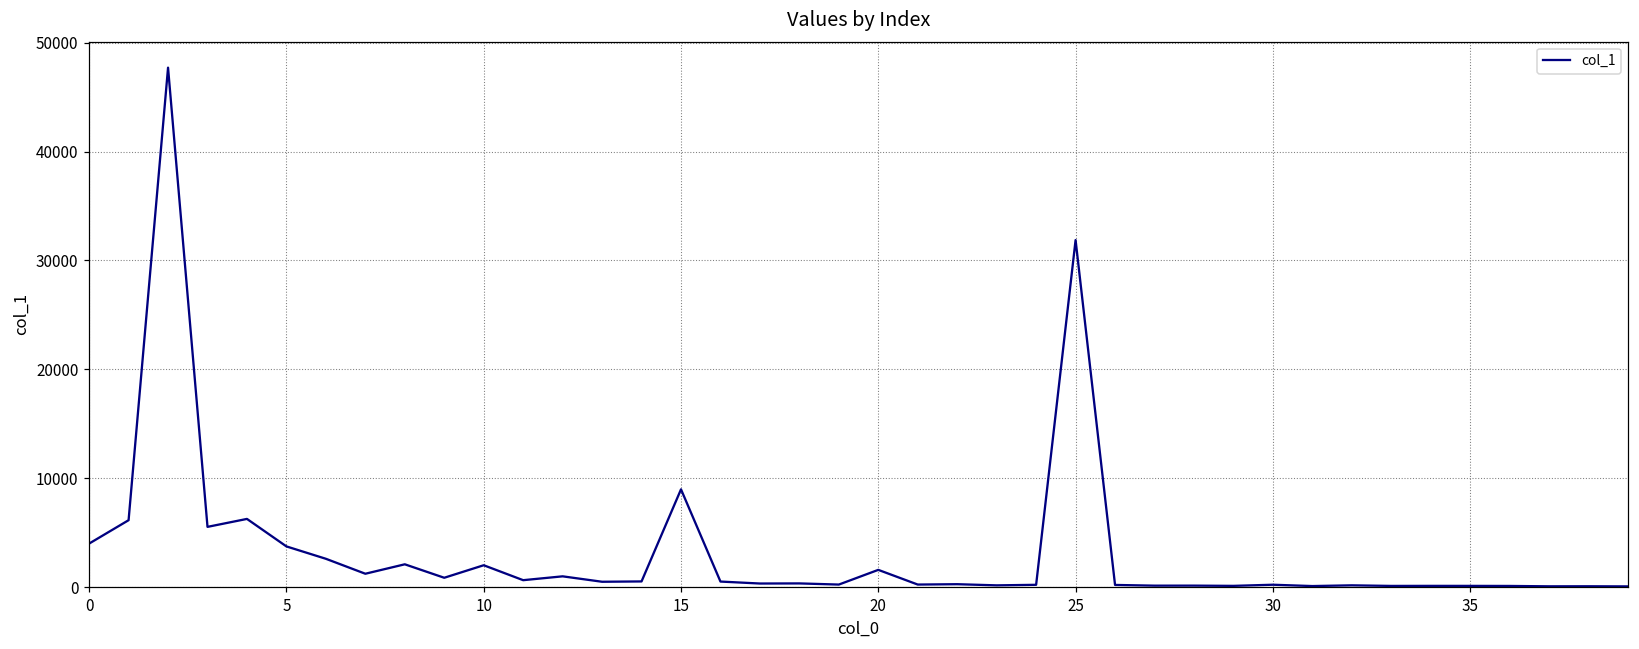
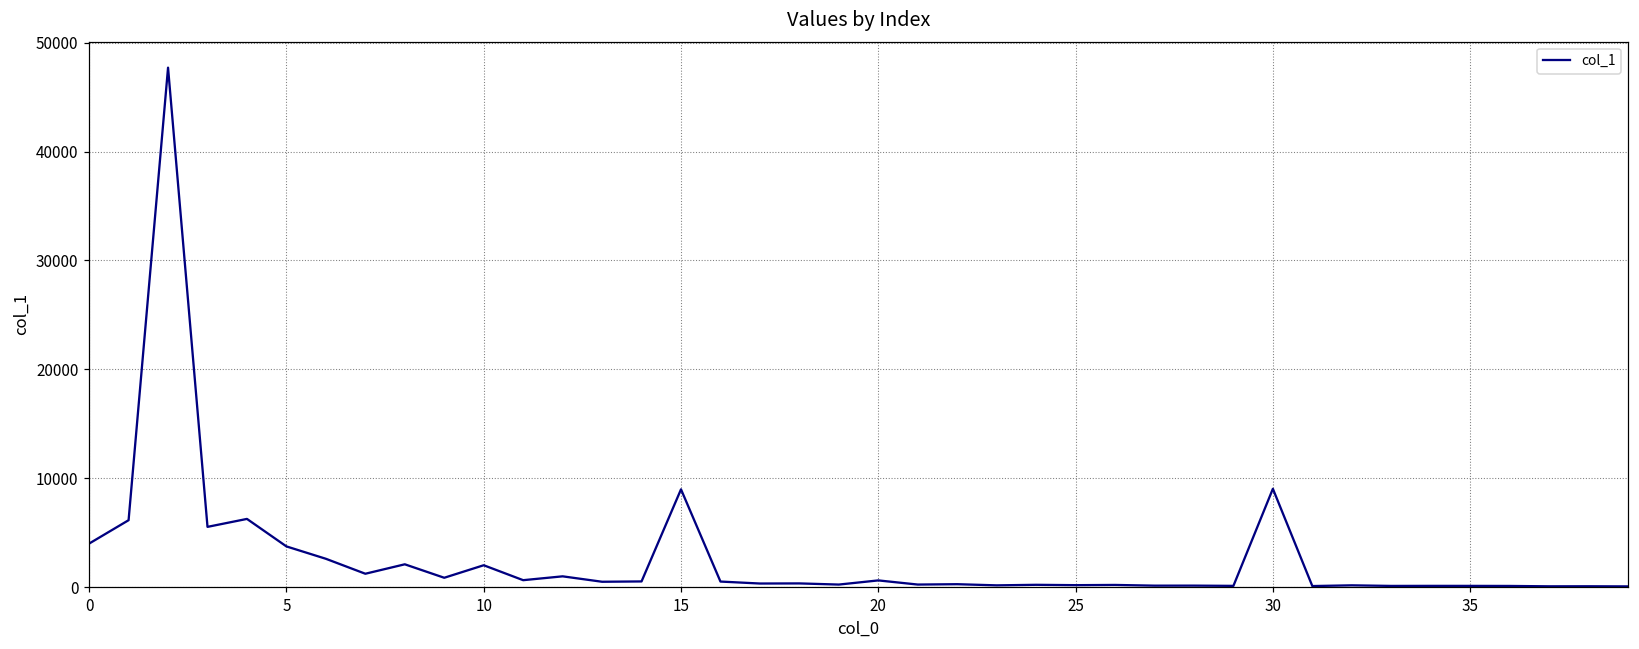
20: 2000 -> 1000
25: 32000 -> 0
30: 0 -> 9000
